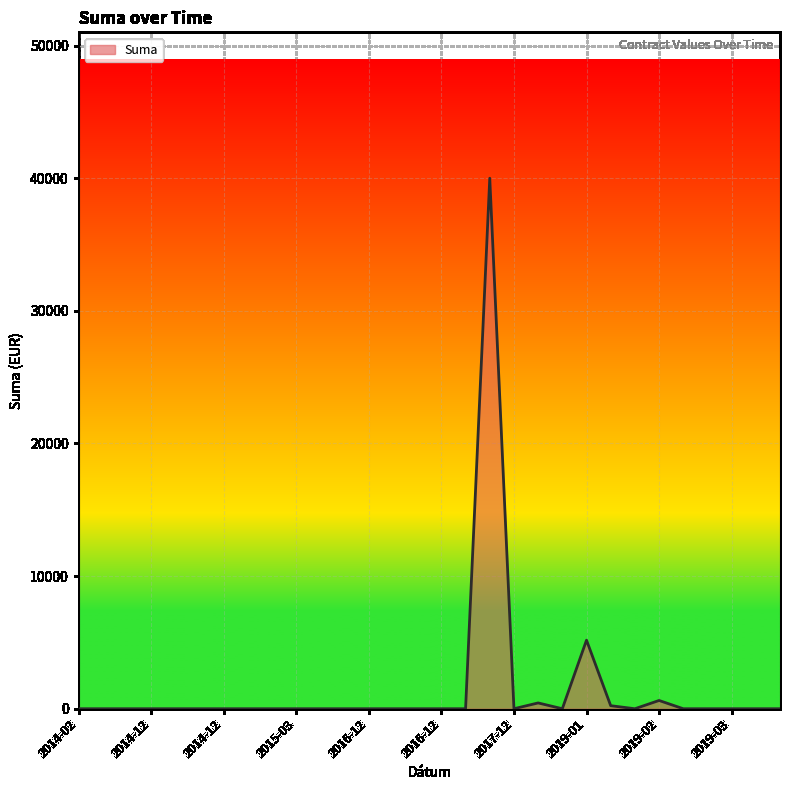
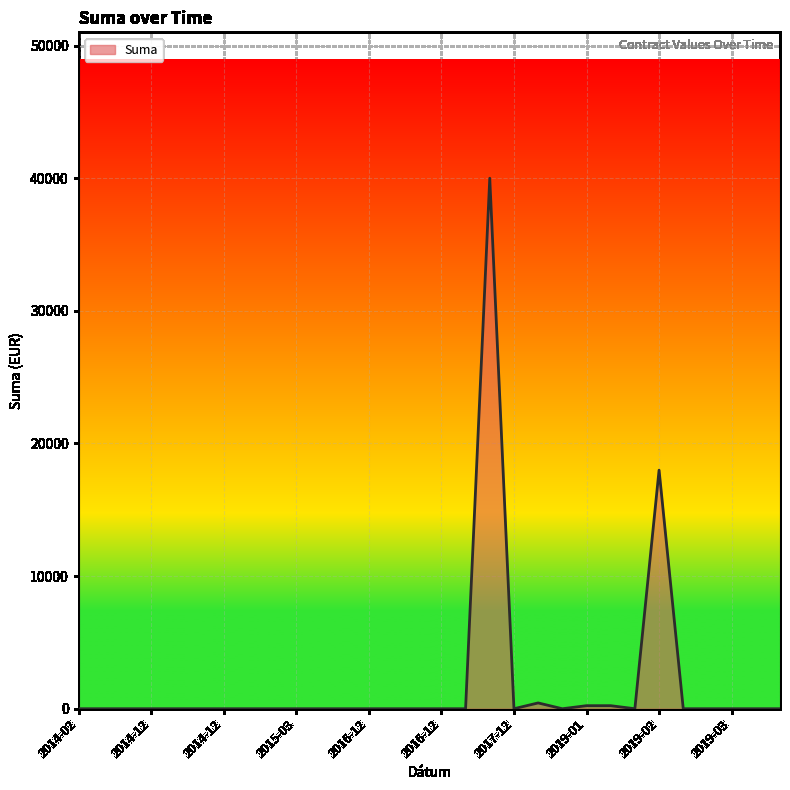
2019-01: 5200 -> 200
2019-02: 600 -> 18000
